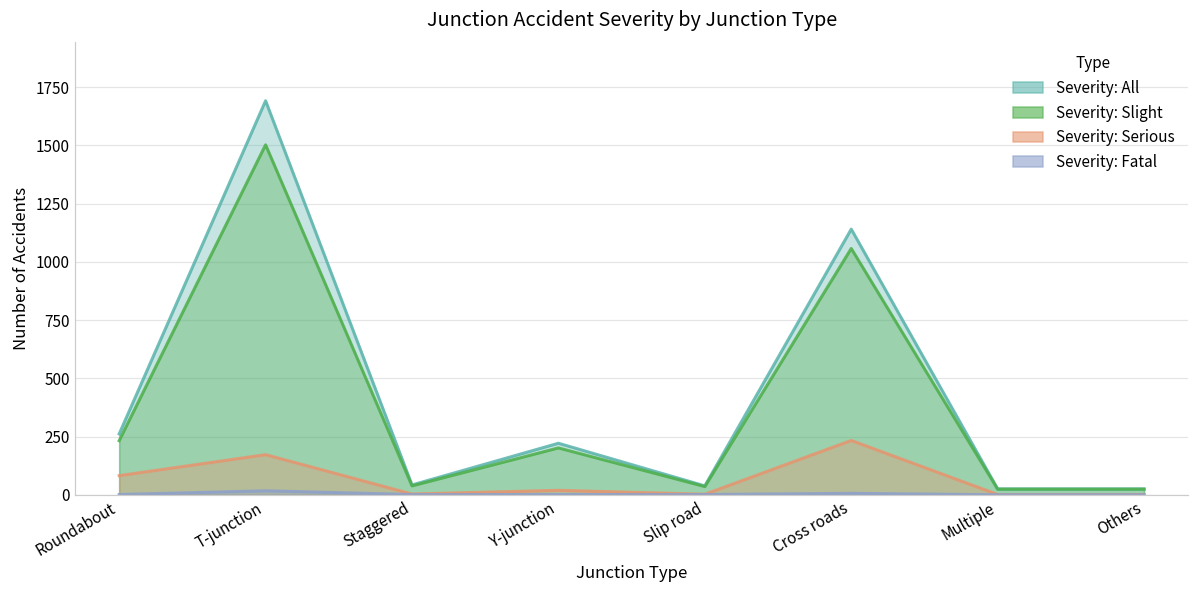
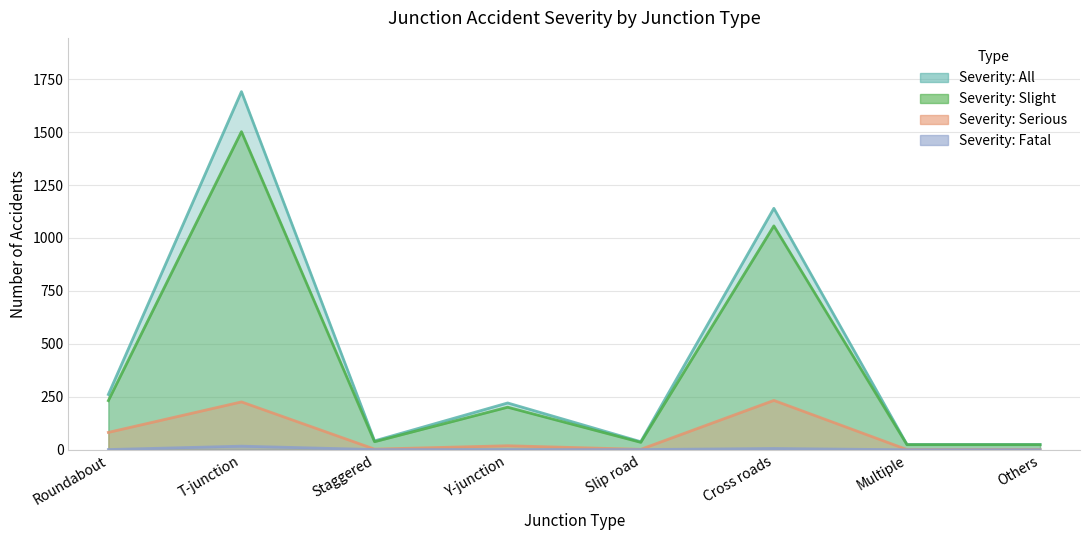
Severity: Serious, T-junction: 170 -> 230
